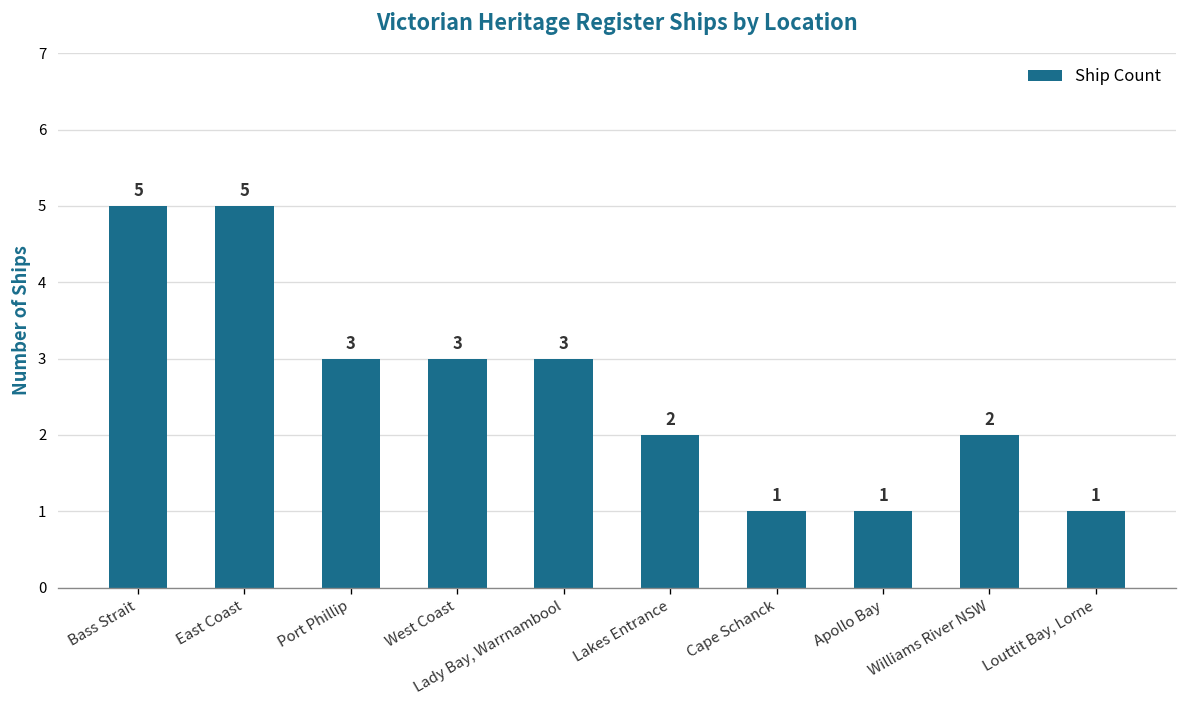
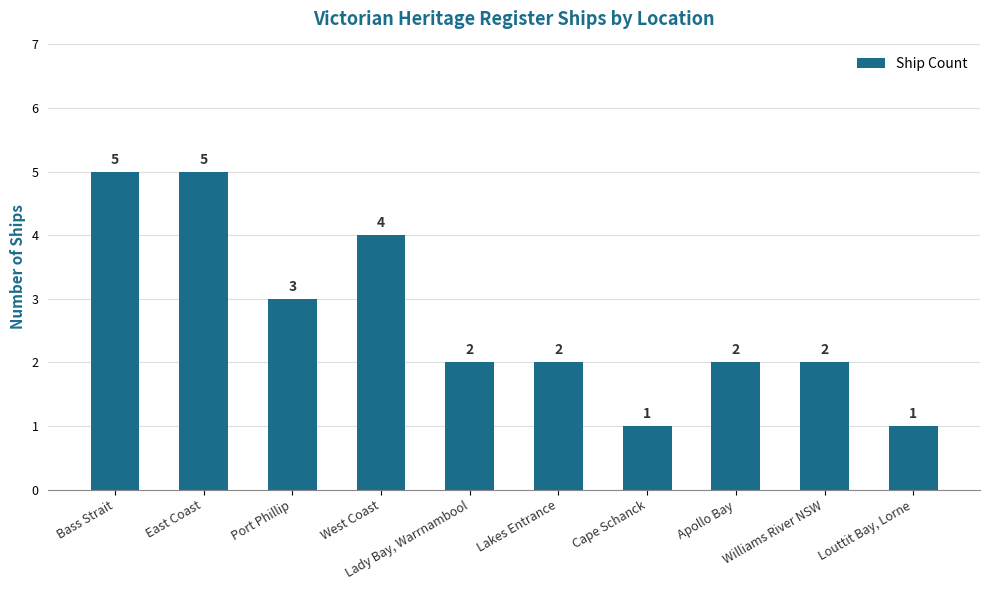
West Coast: 3 -> 4
Lady Bay, Warrnambool: 3 -> 2
Apollo Bay: 1 -> 2
